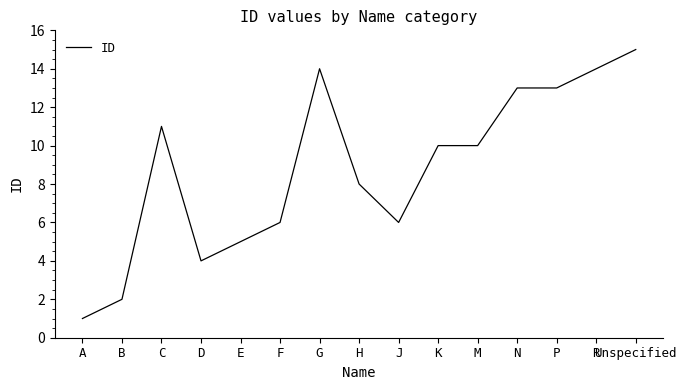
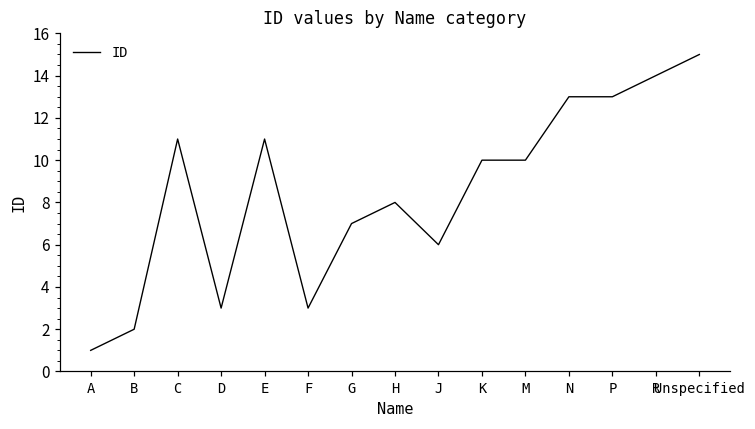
D: 4 -> 3
E: 5 -> 11
F: 6 -> 3
G: 14 -> 7
